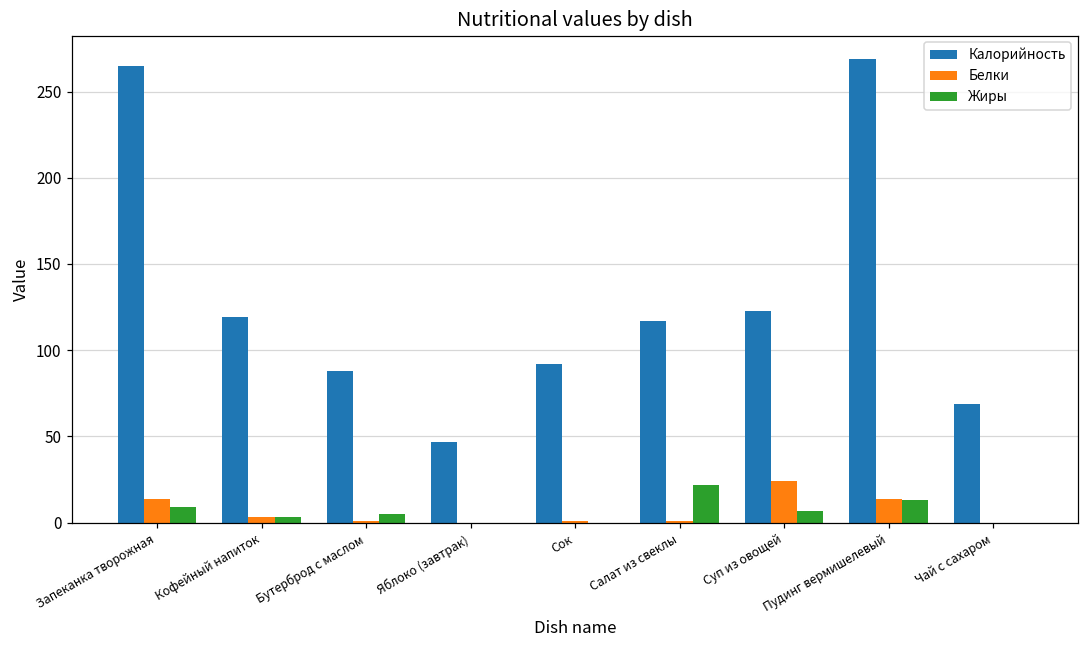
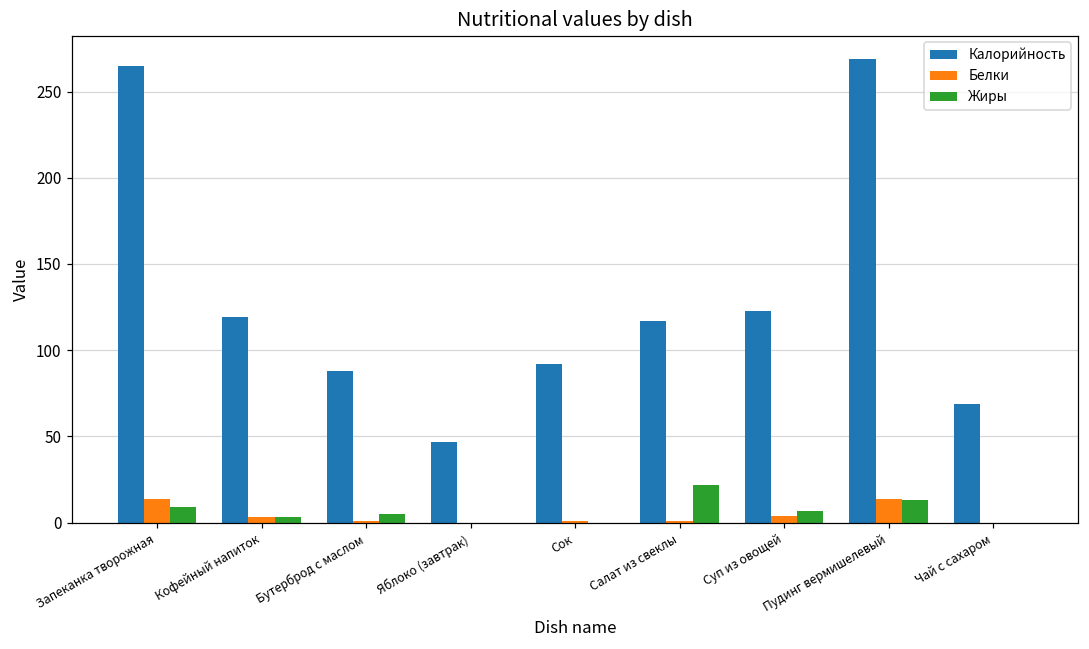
Белки, Суп из овощей: 24 -> 4
